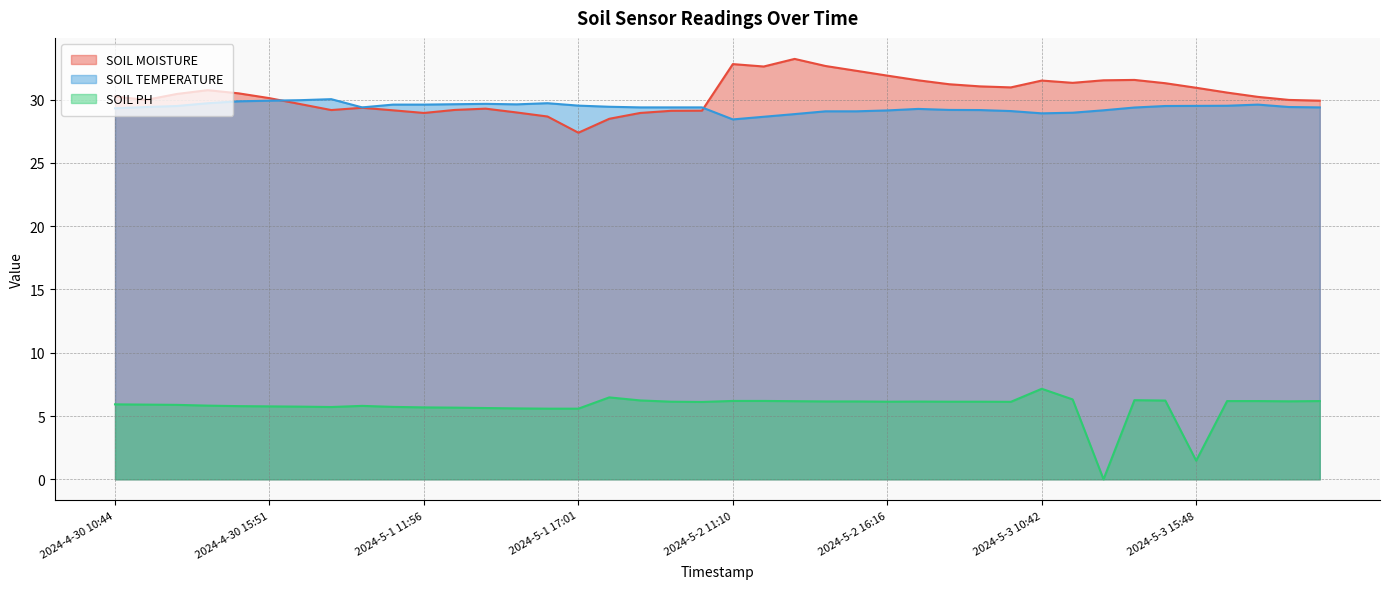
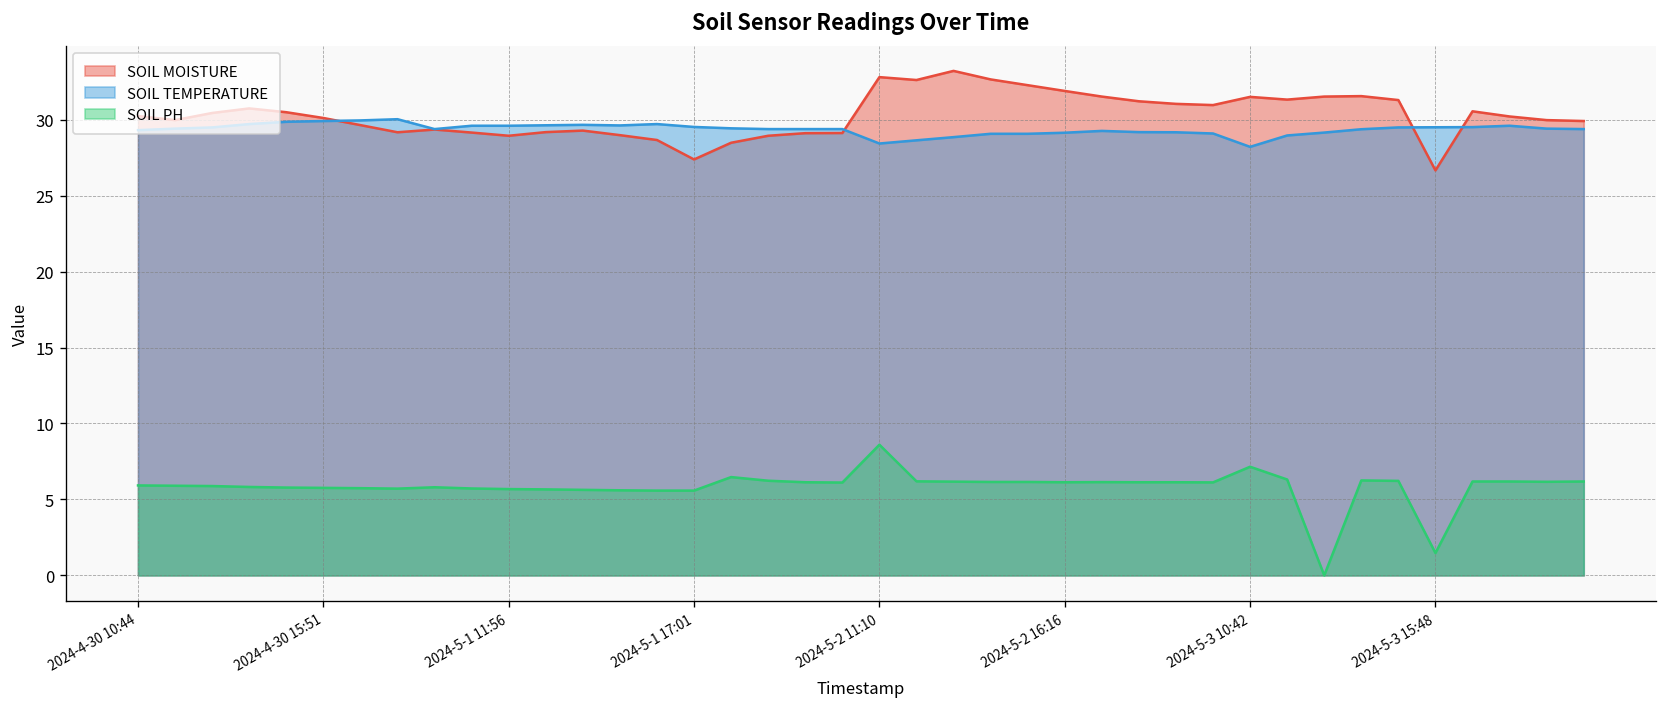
SOIL PH, 2024-5-2 11:10: 6.2 -> 8.6
SOIL TEMPERATURE, 2024-5-3 10:42: 28.9 -> 28.2
SOIL MOISTURE, 2024-5-3 15:48: 30.9 -> 26.7
